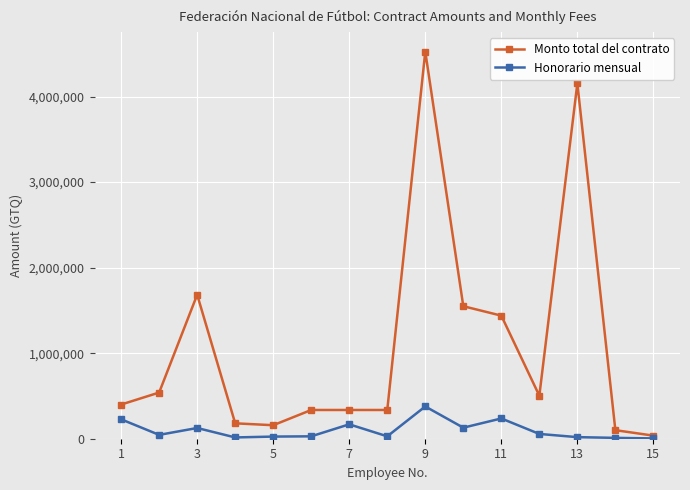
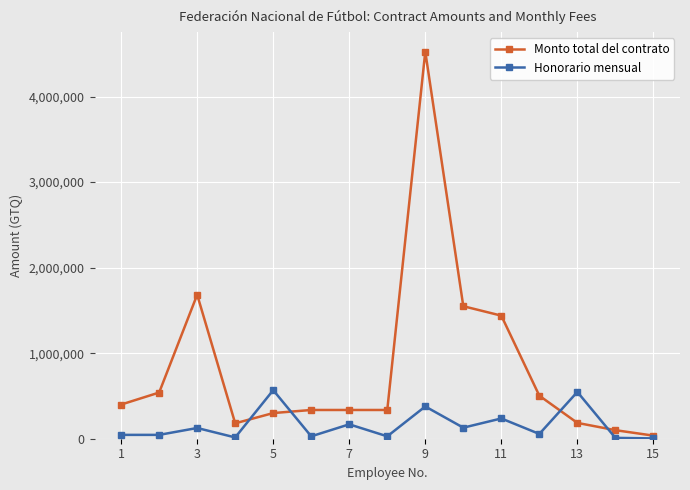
Honorario mensual, 1: 200,000 -> 0
Monto total del contrato, 5: 200,000 -> 300,000
Honorario mensual, 5: 0 -> 600,000
Monto total del contrato, 13: 4,200,000 -> 200,000
Honorario mensual, 13: 0 -> 500,000
